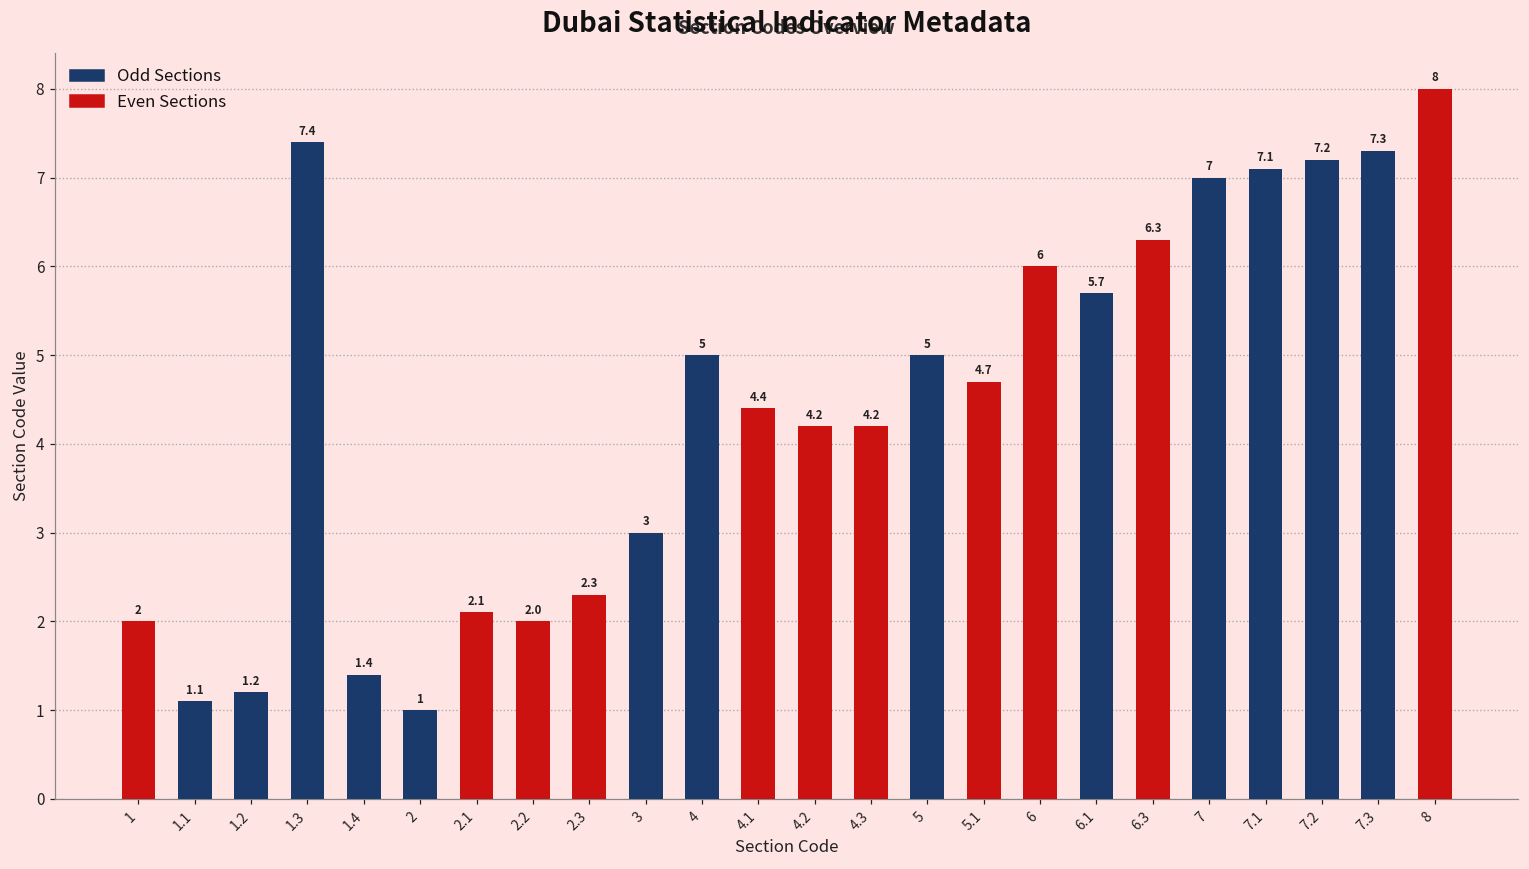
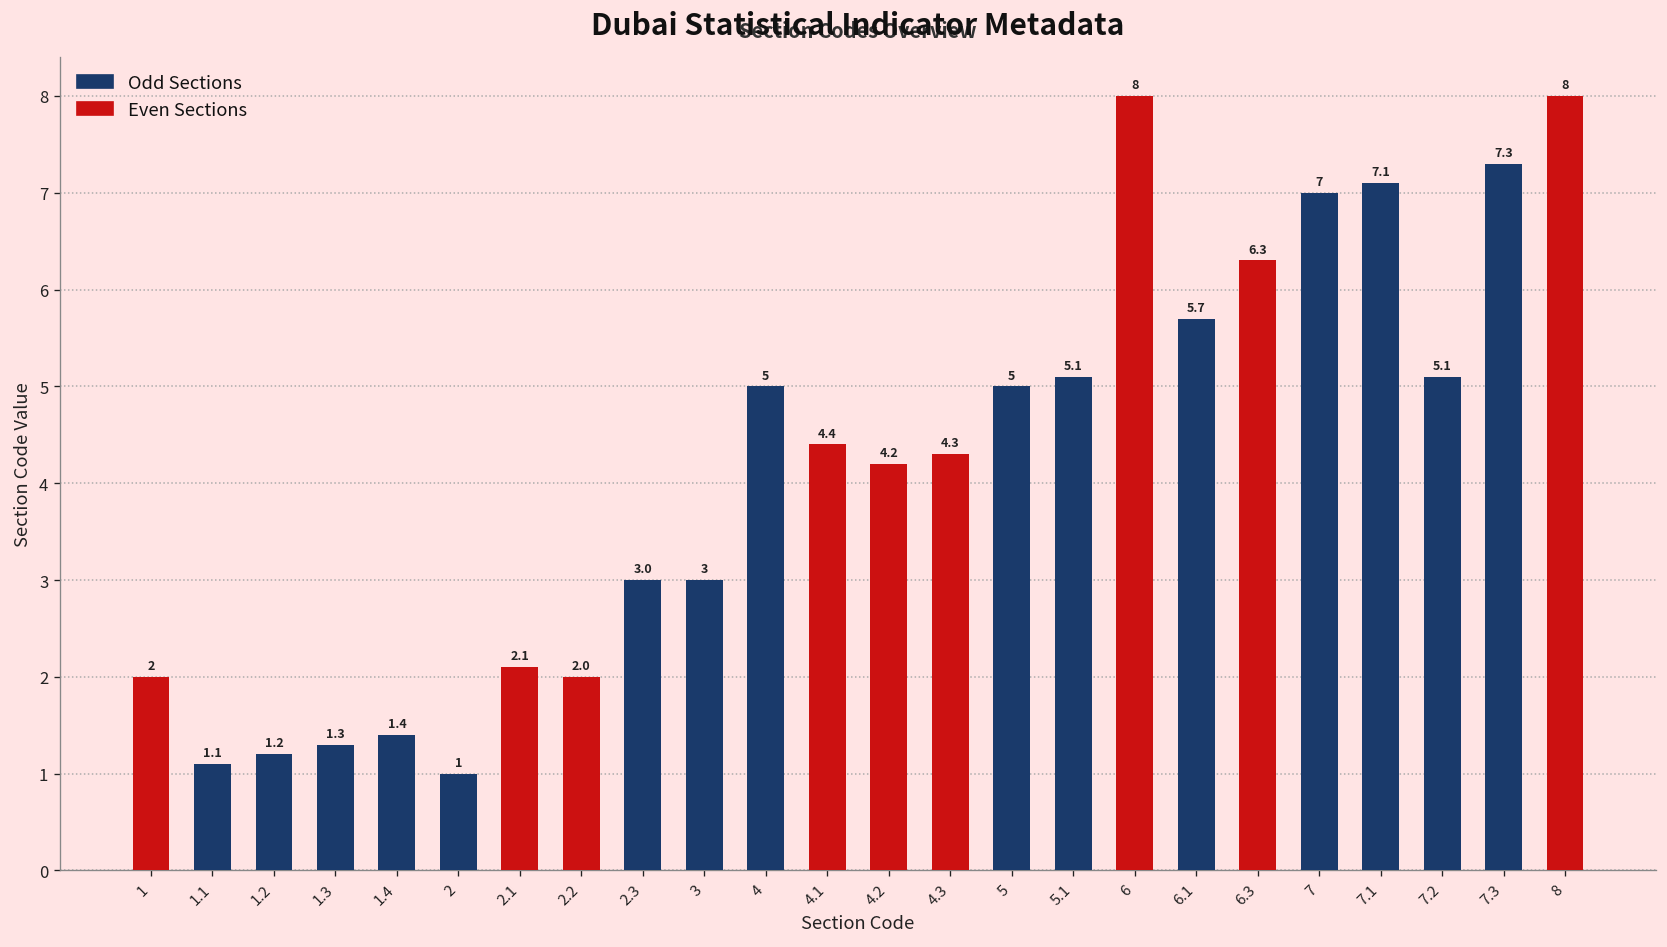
1.3: 7.4 -> 1.3
2.3: 2.3 -> 3.0
4.3: 4.2 -> 4.3
5.1: 4.7 -> 5.1
6: 6 -> 8
7.2: 7.2 -> 5.1
